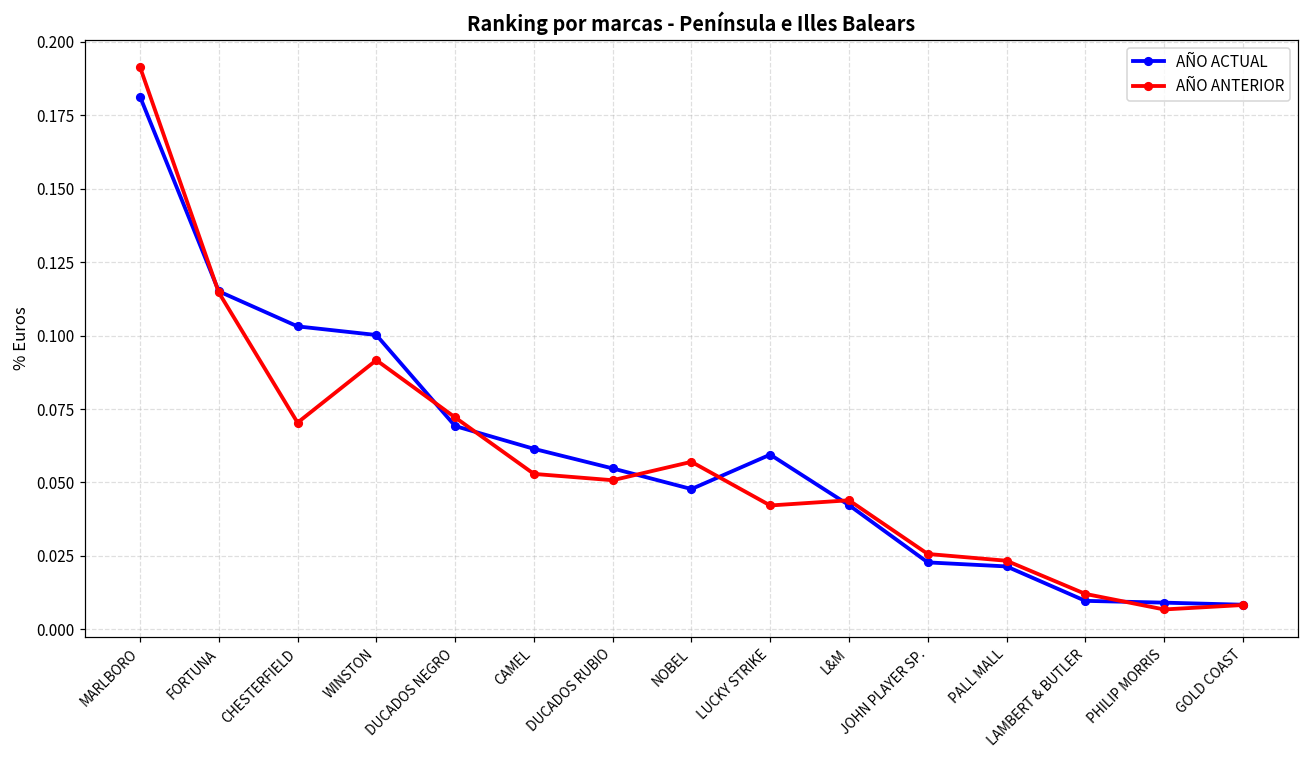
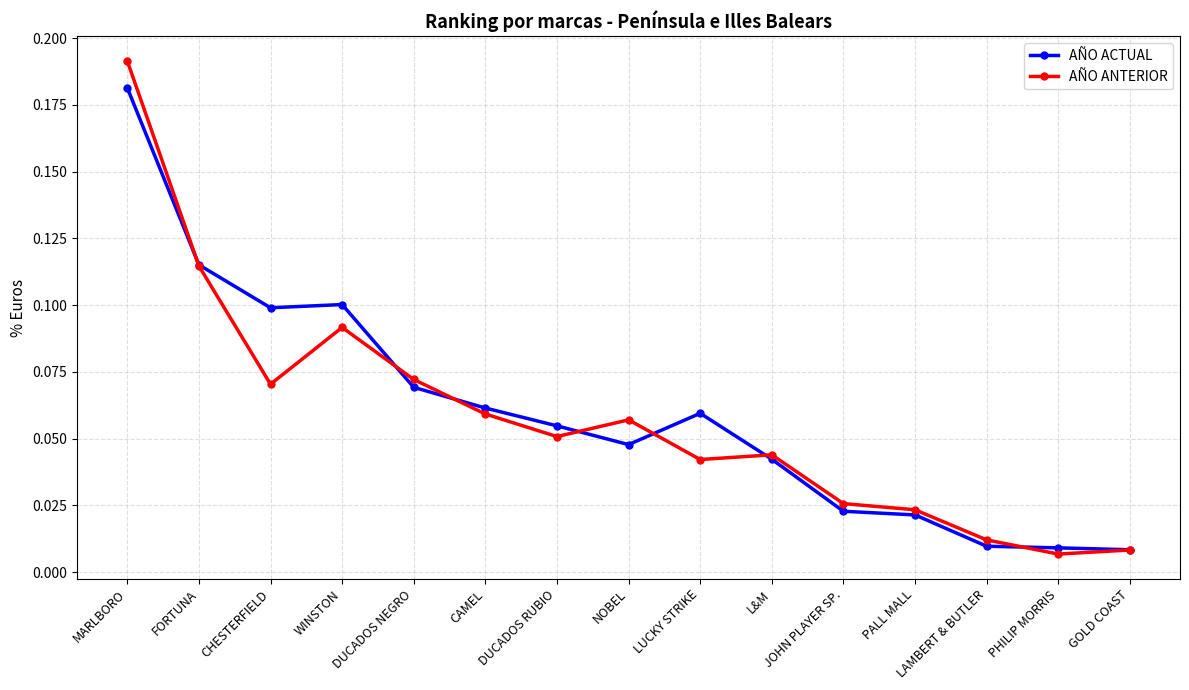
AÑO ACTUAL, CHESTERFIELD: 0.103 -> 0.099
AÑO ANTERIOR, CAMEL: 0.053 -> 0.059
